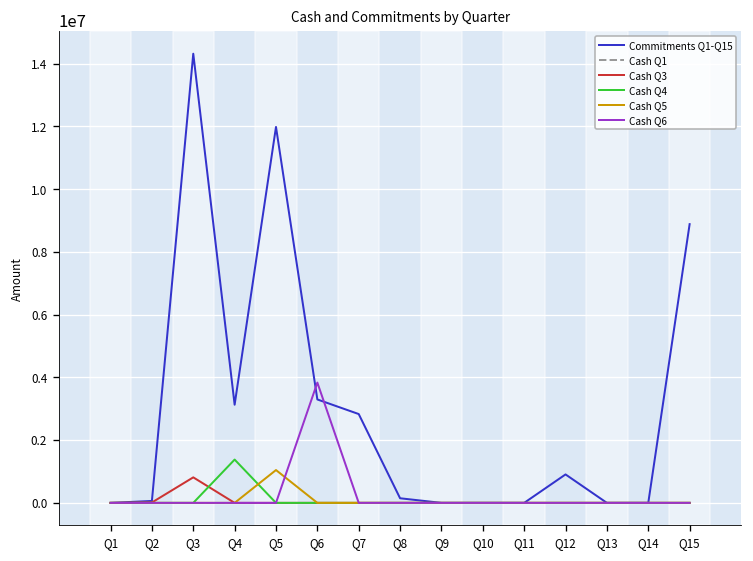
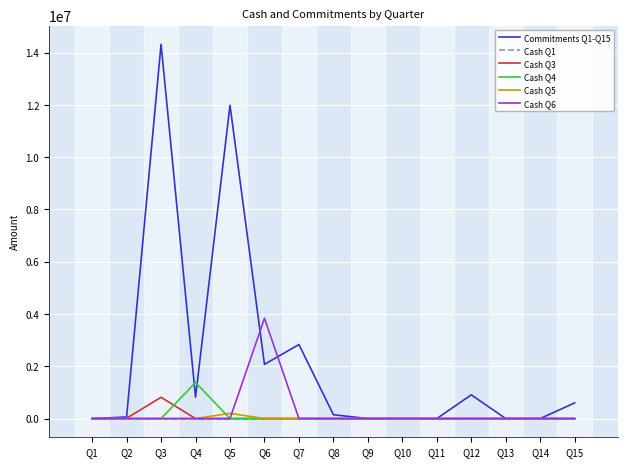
Commitments Q1-Q15, Q4: 3100000 -> 800000
Cash Q5, Q5: 1000000 -> 200000
Commitments Q1-Q15, Q6: 3300000 -> 2100000
Commitments Q1-Q15, Q15: 8900000 -> 600000
